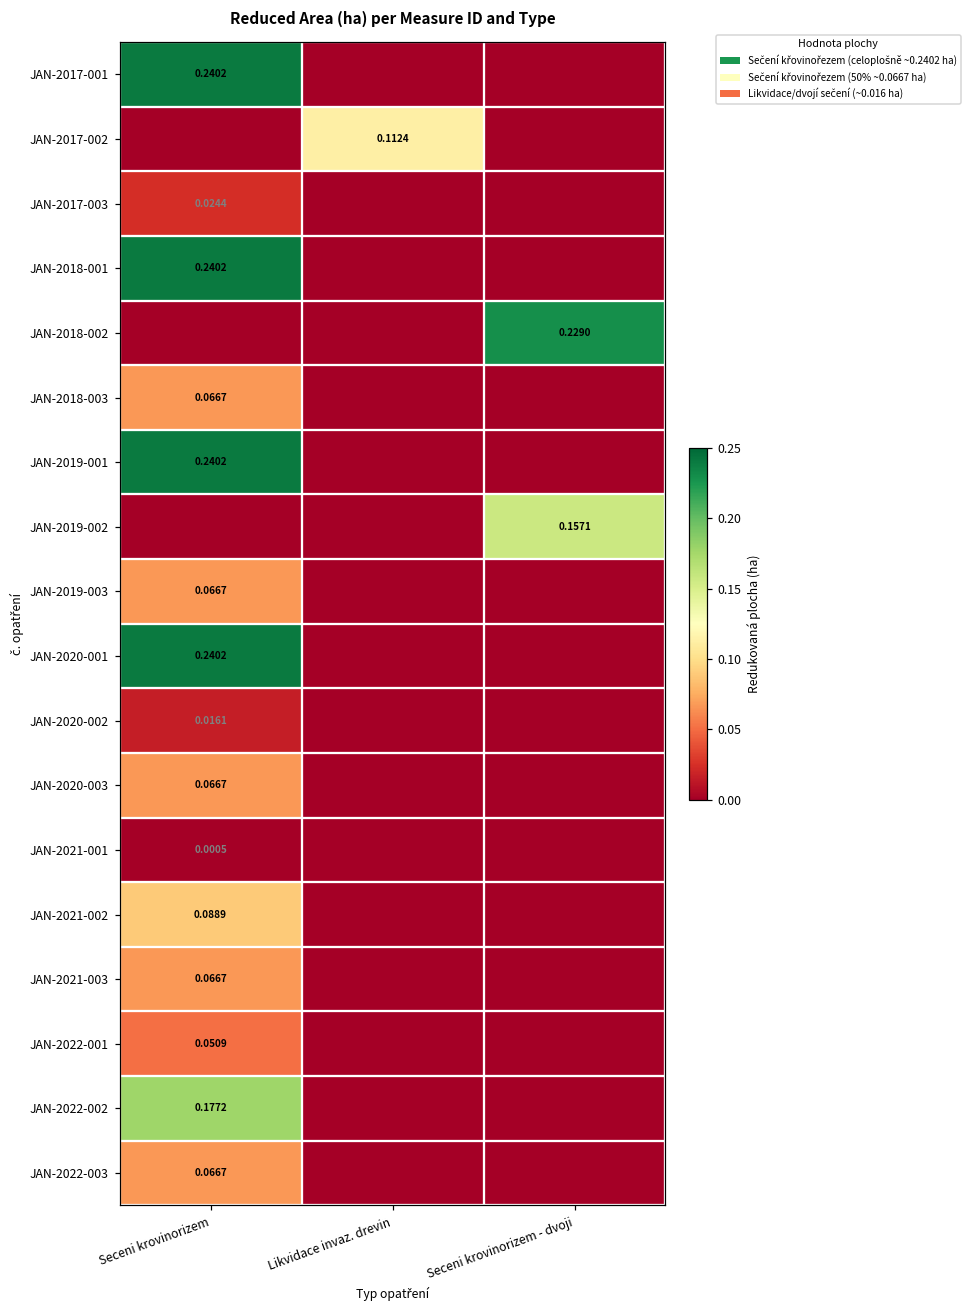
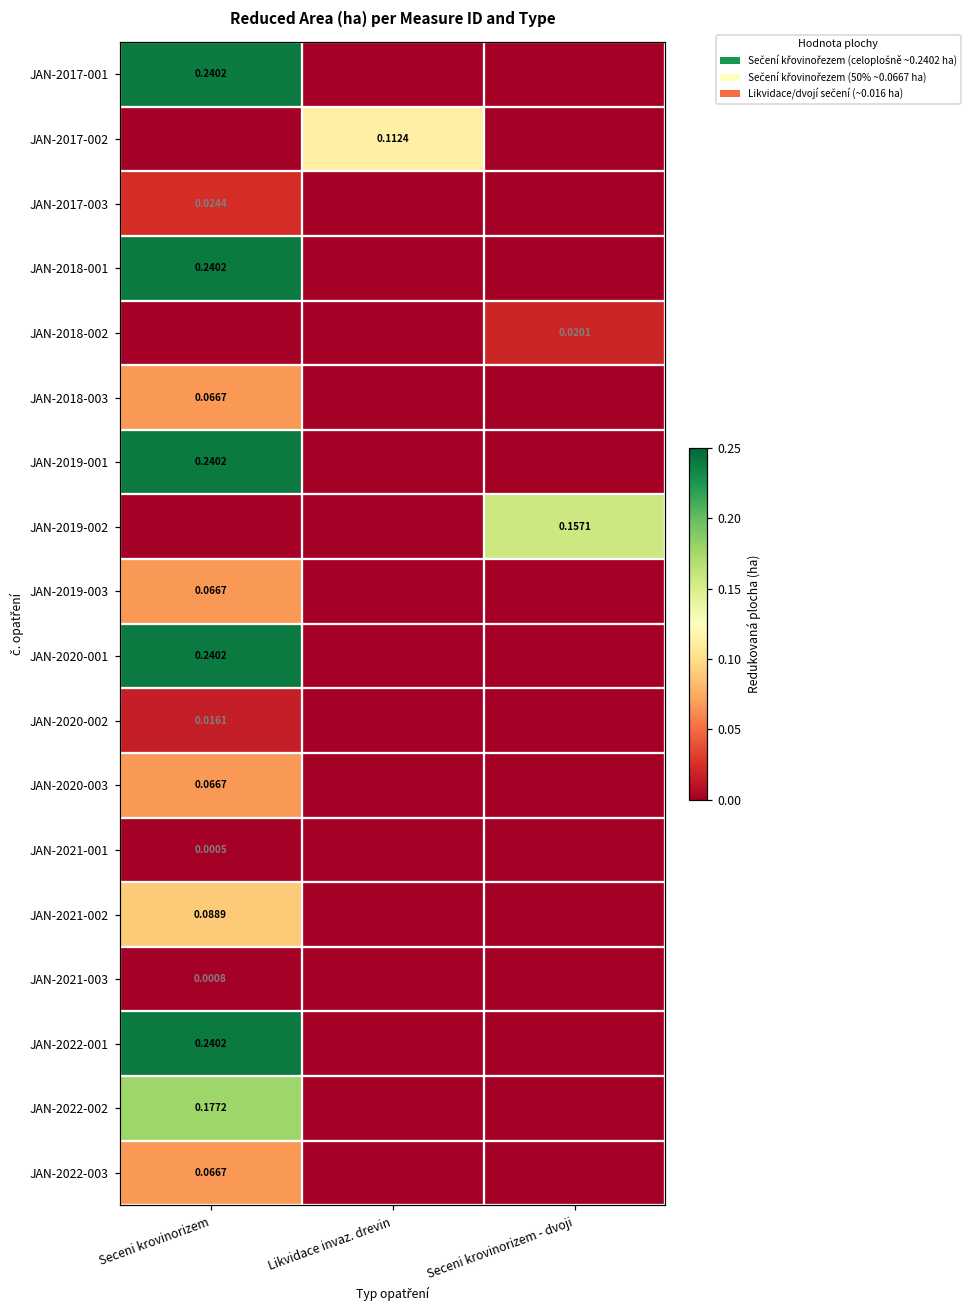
JAN-2018-002, Seceni krovinorizem - dvoji: 0.2290 -> 0.0201
JAN-2021-003, Seceni krovinorizem: 0.0667 -> 0.0008
JAN-2022-001, Seceni krovinorizem: 0.0509 -> 0.2402
